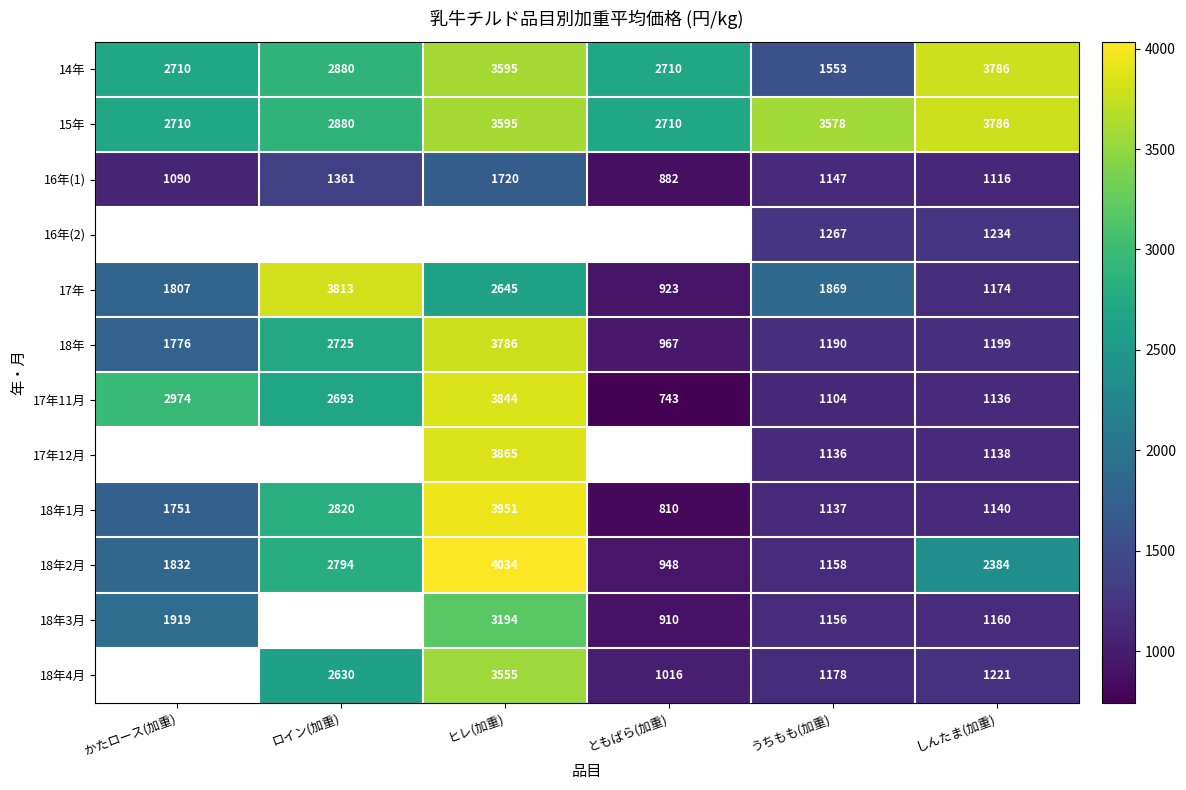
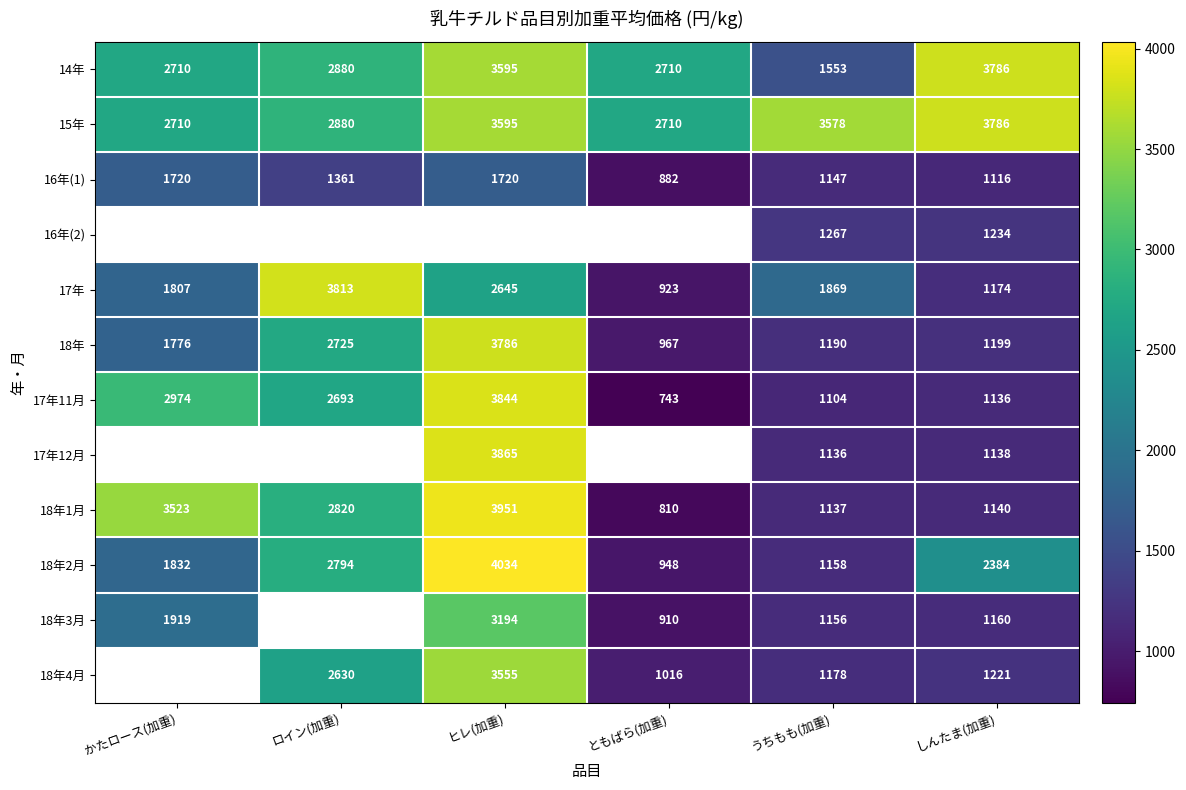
16年(1), かたロース(加重): 1090 -> 1720
18年1月, かたロース(加重): 1751 -> 3523
